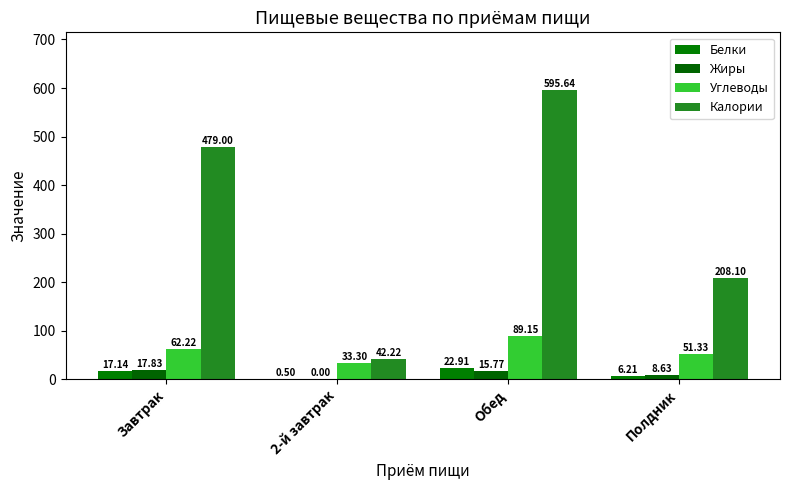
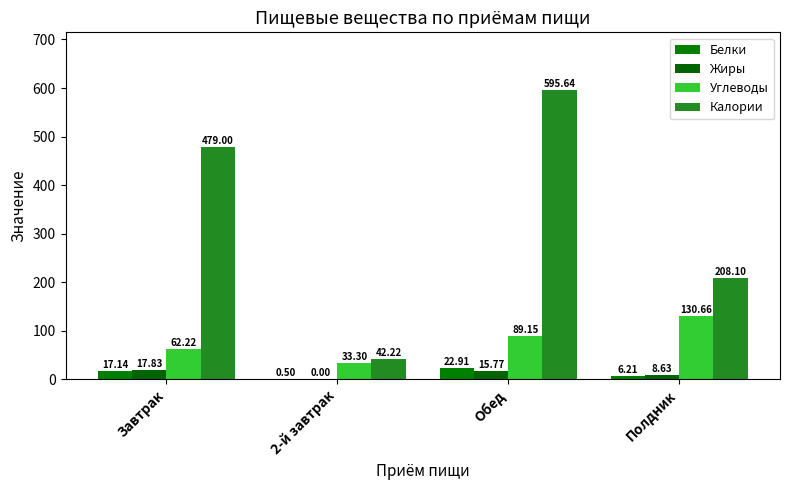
Углеводы, Полдник: 51.33 -> 130.66
